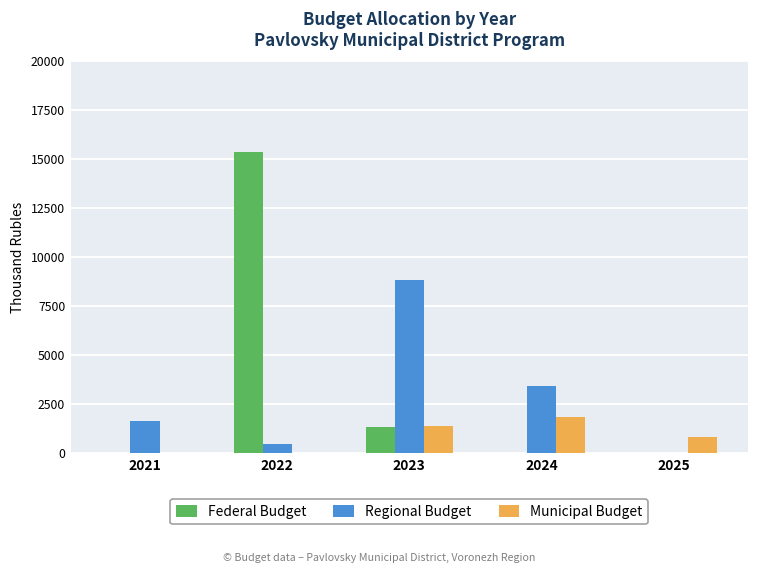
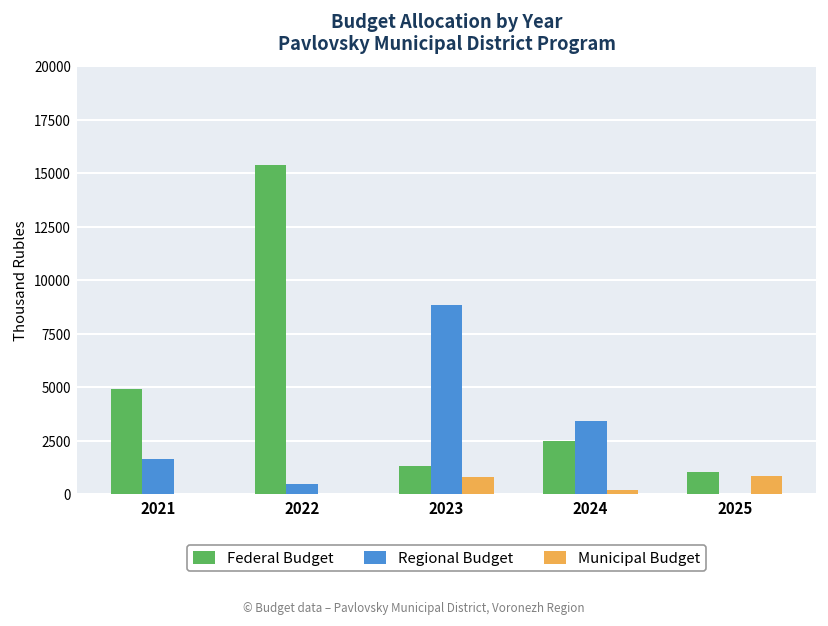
Federal Budget, 2021: 0 -> 4900
Municipal Budget, 2023: 1400 -> 800
Federal Budget, 2024: 0 -> 2500
Municipal Budget, 2024: 1800 -> 200
Federal Budget, 2025: 0 -> 1100
